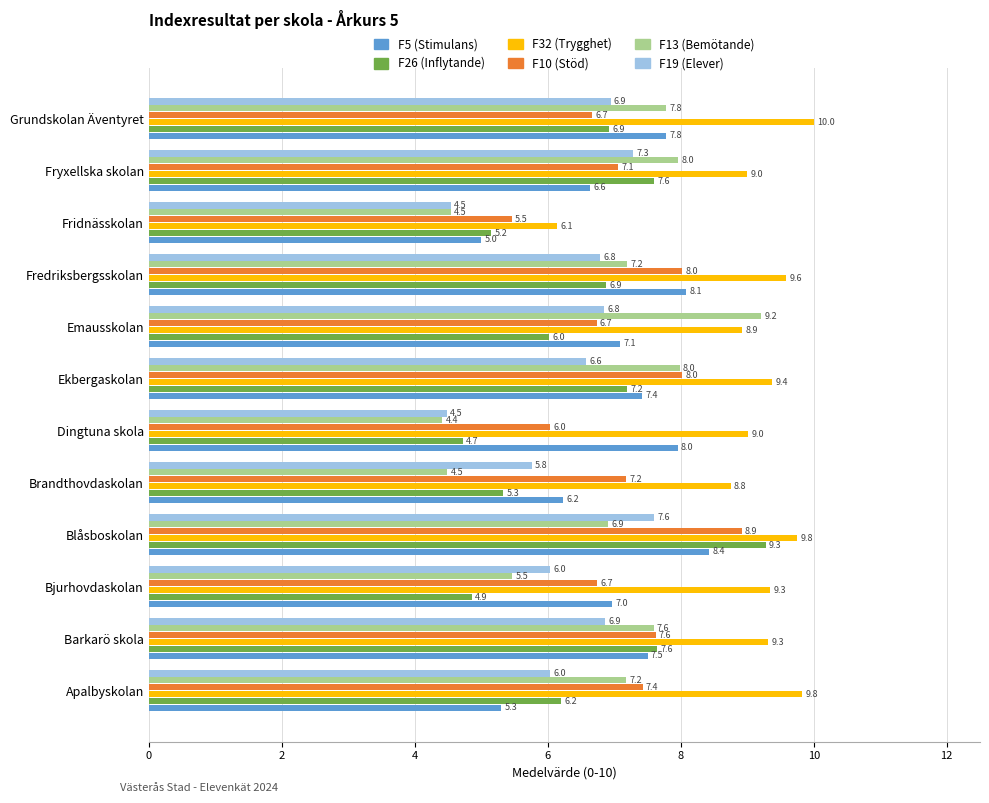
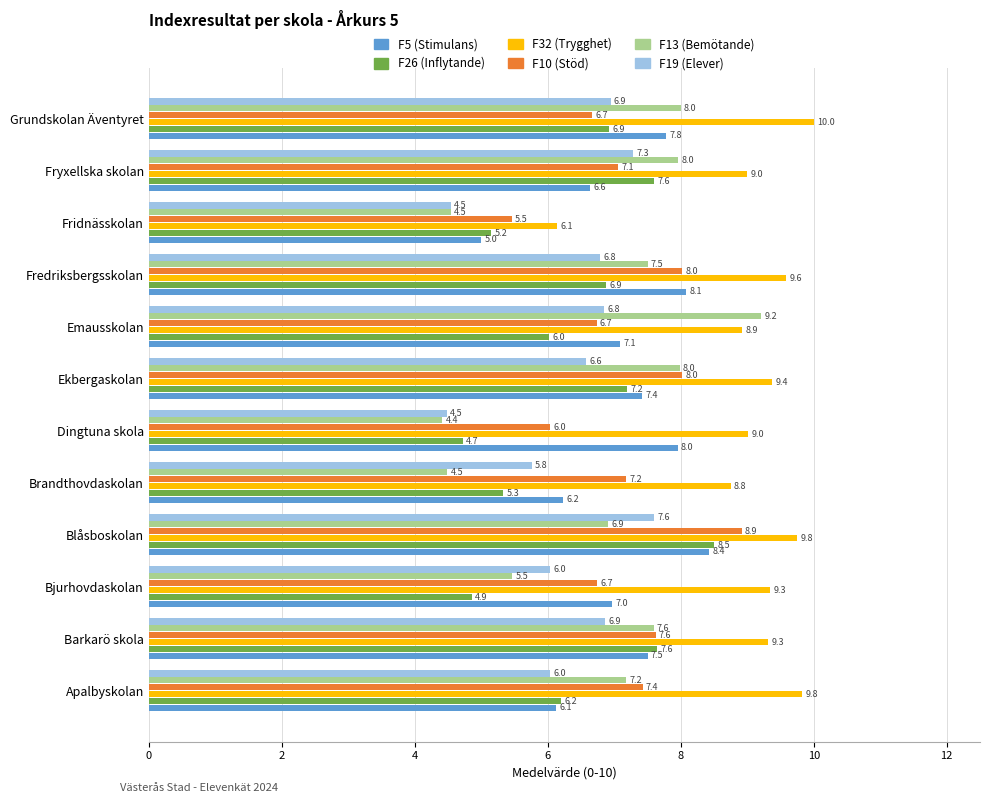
F13 (Bemötande), Grundskolan Äventyret: 7.8 -> 8.0
F13 (Bemötande), Fredriksbergsskolan: 7.2 -> 7.5
F26 (Inflytande), Blåsboskolan: 9.3 -> 8.5
F5 (Stimulans), Apalbyskolan: 5.3 -> 6.1
